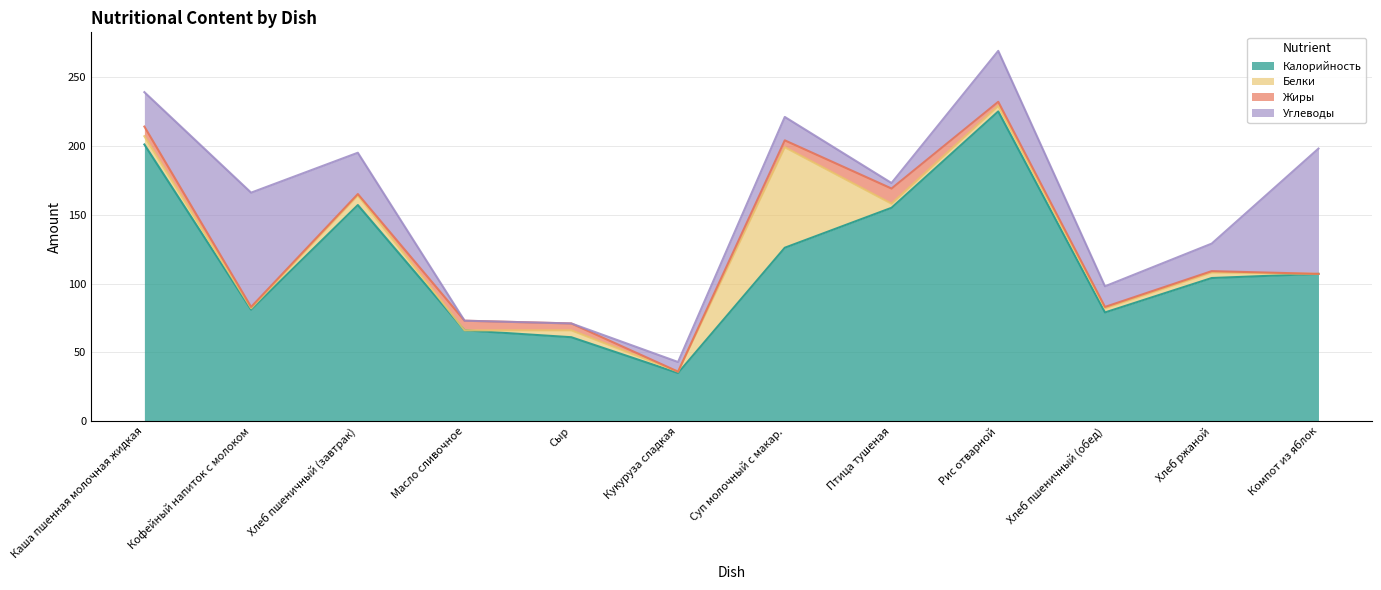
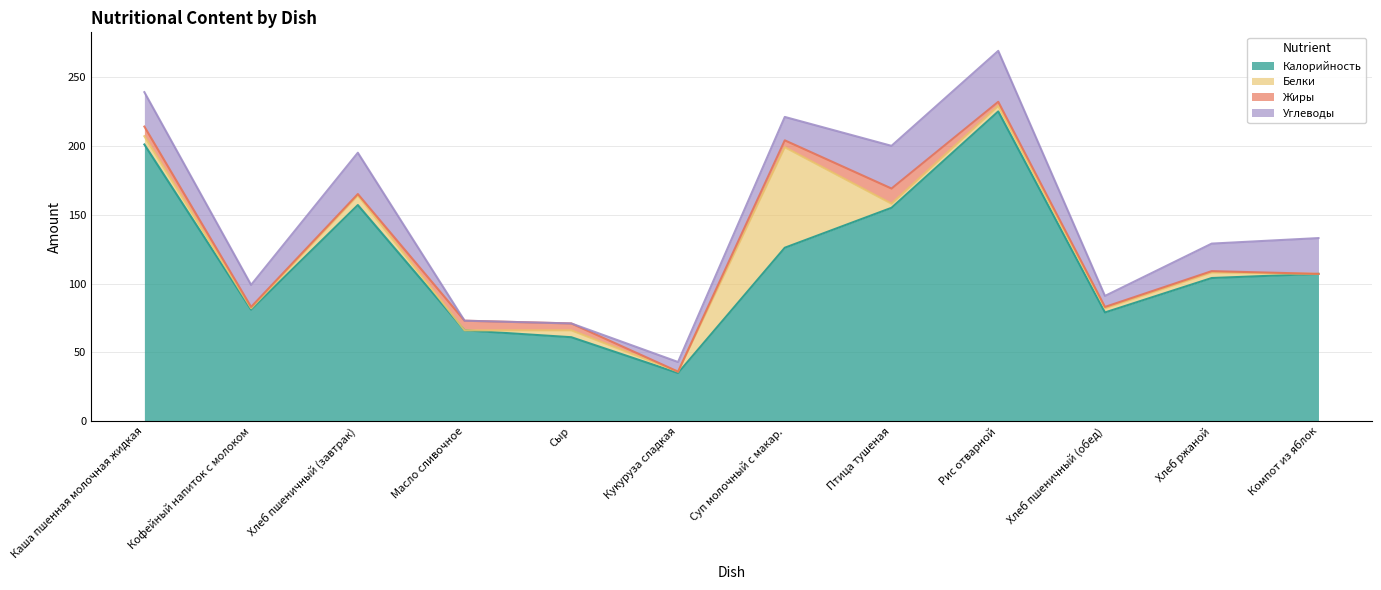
Углеводы, Кофейный напиток с молоком: 83 -> 16
Углеводы, Птица тушеная: 4 -> 31
Углеводы, Хлеб пшеничный (обед): 15 -> 8
Углеводы, Компот из яблок: 91 -> 26
